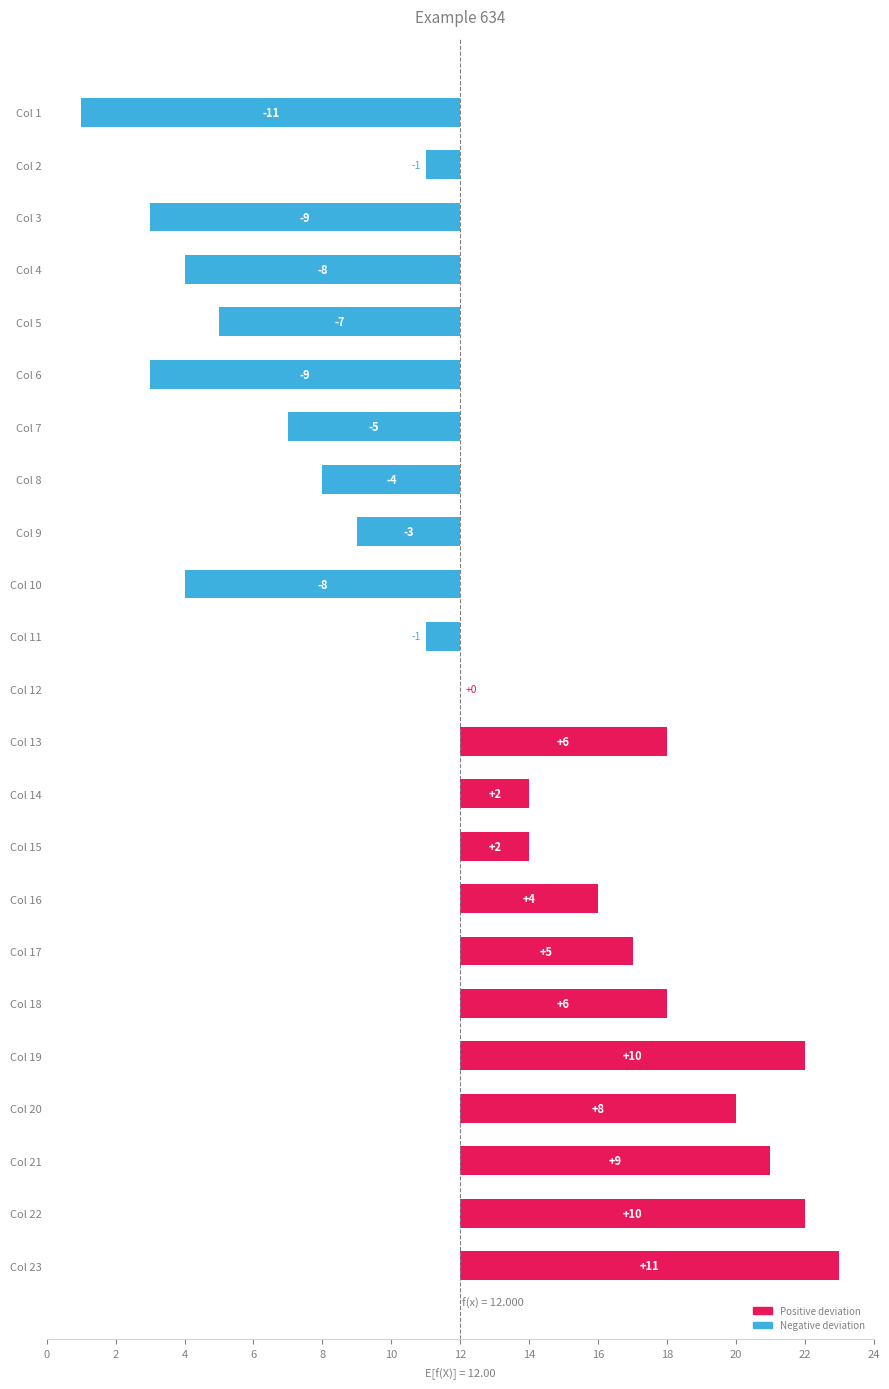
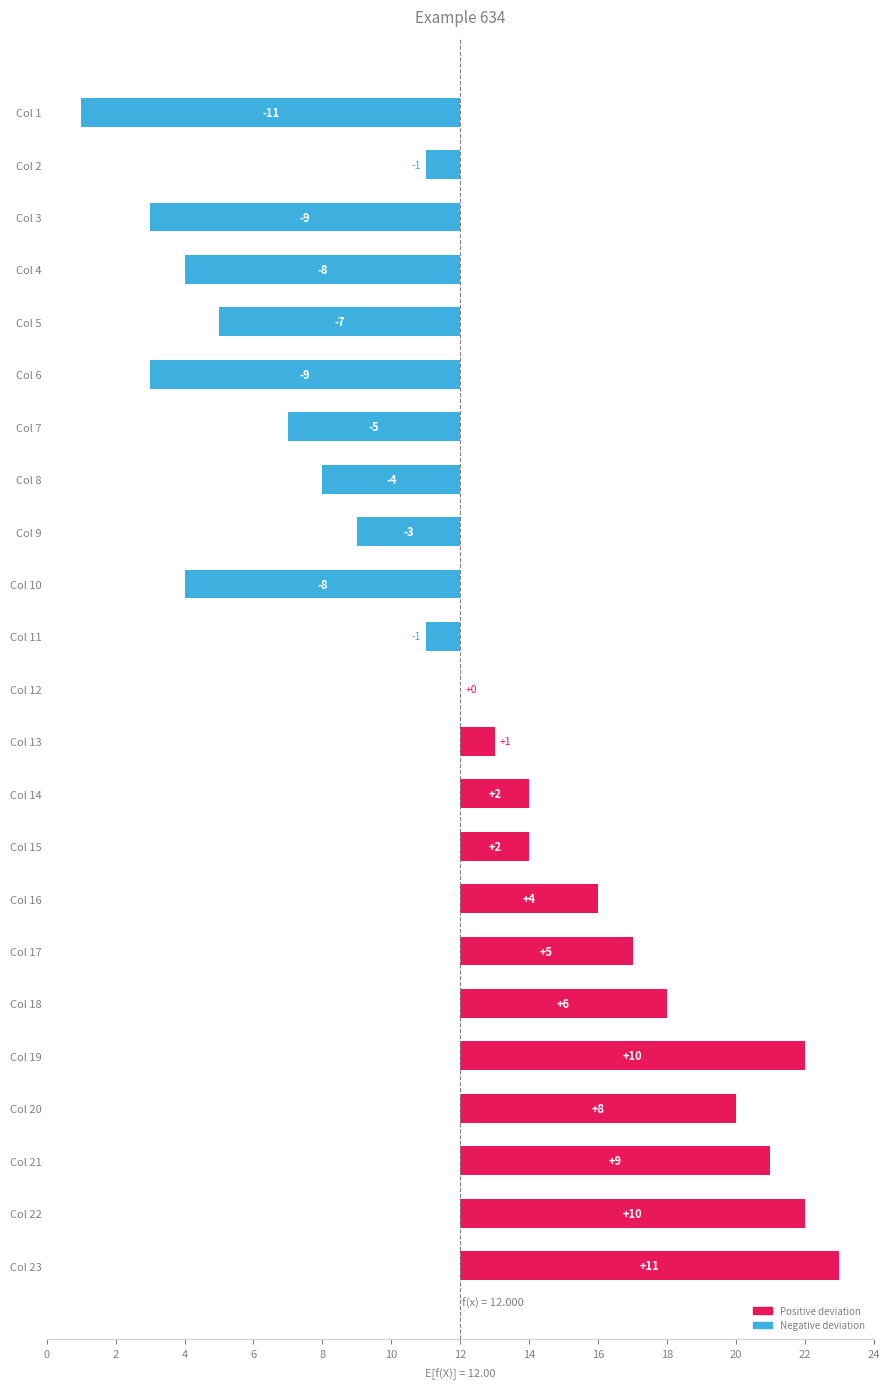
Col 13: +6 -> +1
